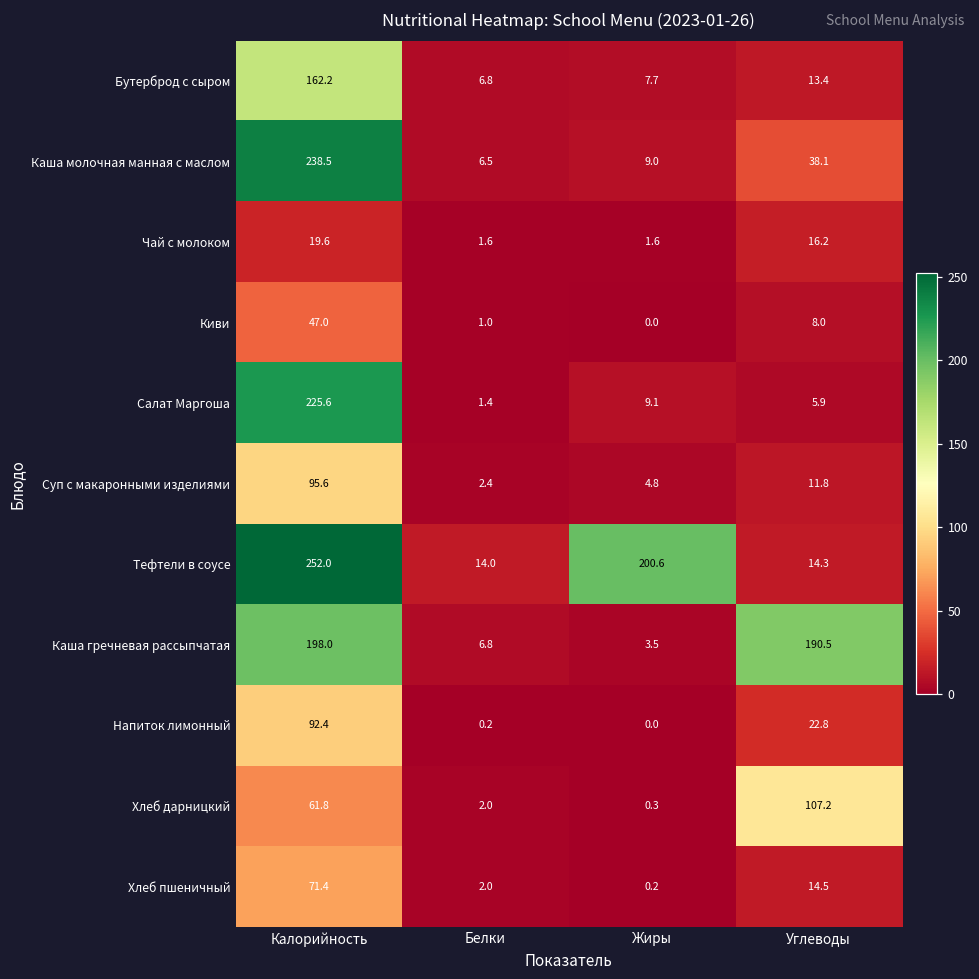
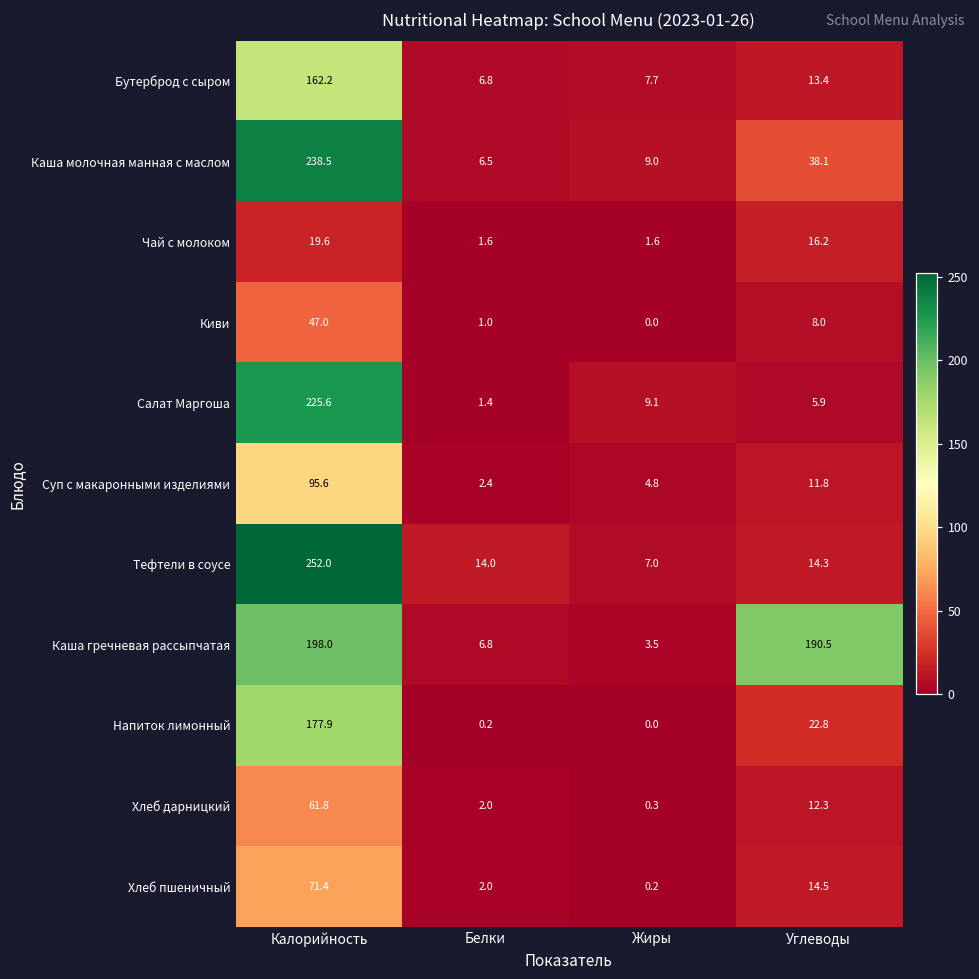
Тефтели в соусе, Жиры: 200.6 -> 7.0
Напиток лимонный, Калорийность: 92.4 -> 177.9
Хлеб дарницкий, Углеводы: 107.2 -> 12.3
